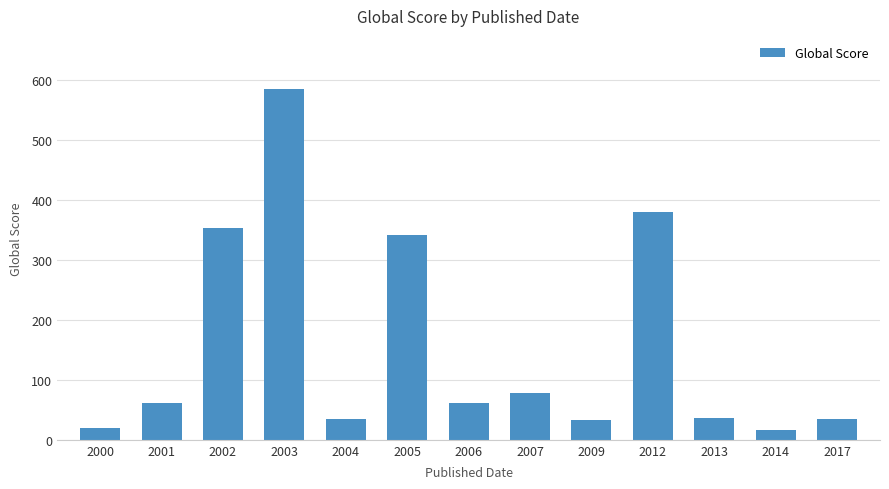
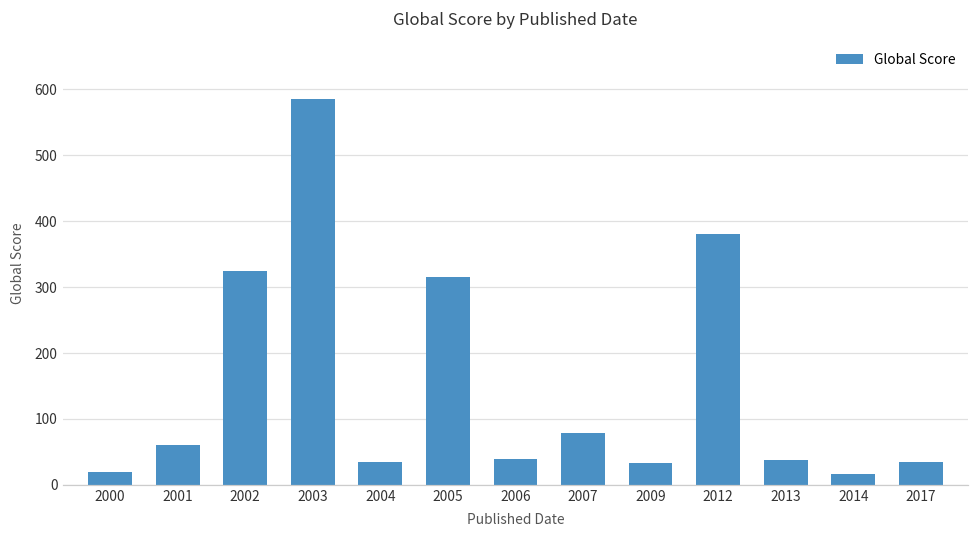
2002: 350 -> 330
2005: 340 -> 320
2006: 60 -> 40
